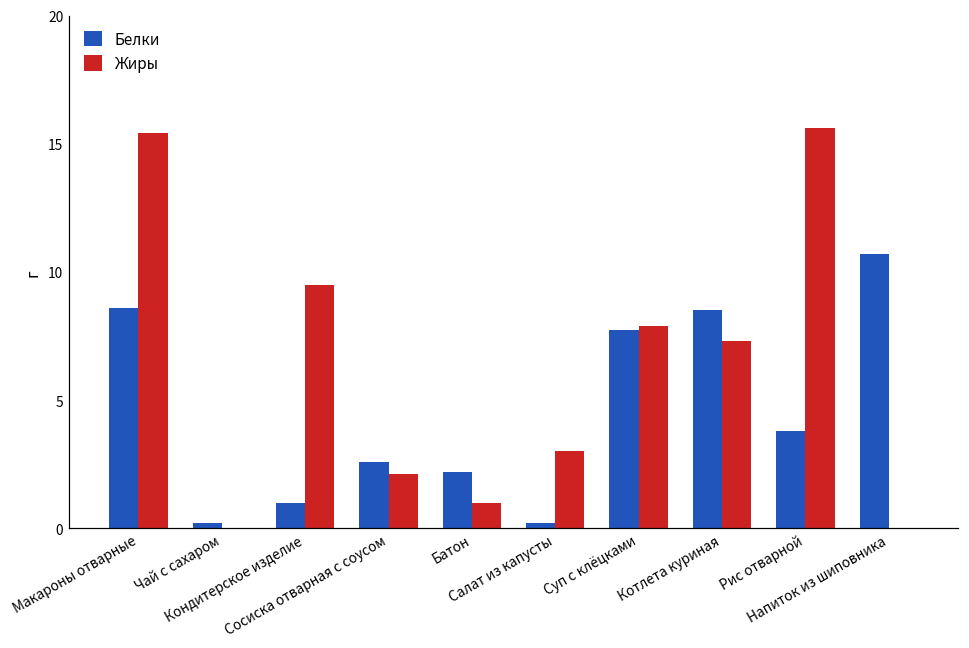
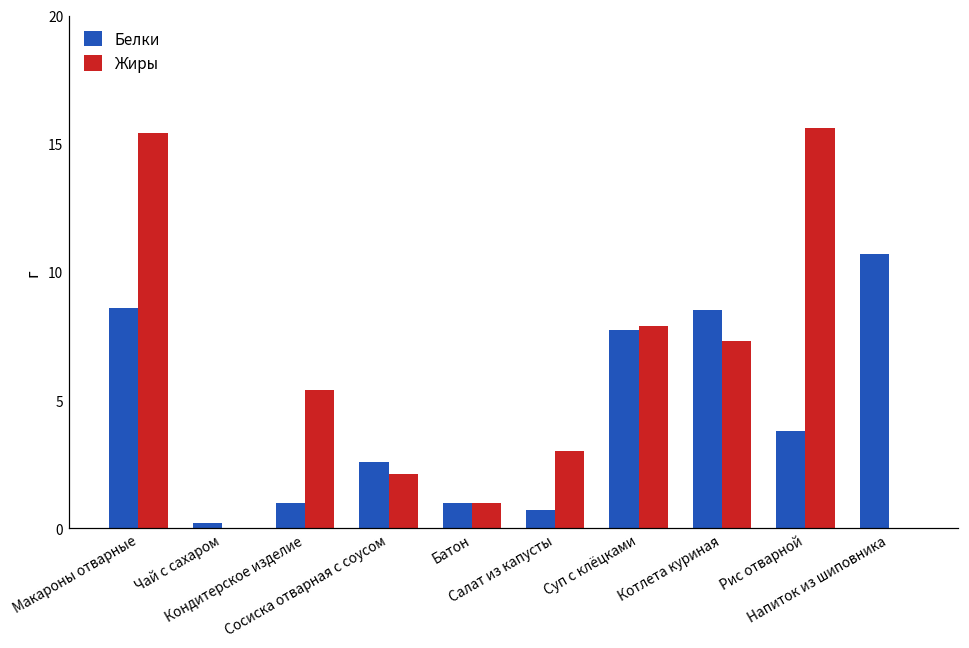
Жиры, Кондитерское изделие: 9.5 -> 5.4
Белки, Батон: 2.2 -> 1.0
Белки, Салат из капусты: 0.2 -> 0.7
